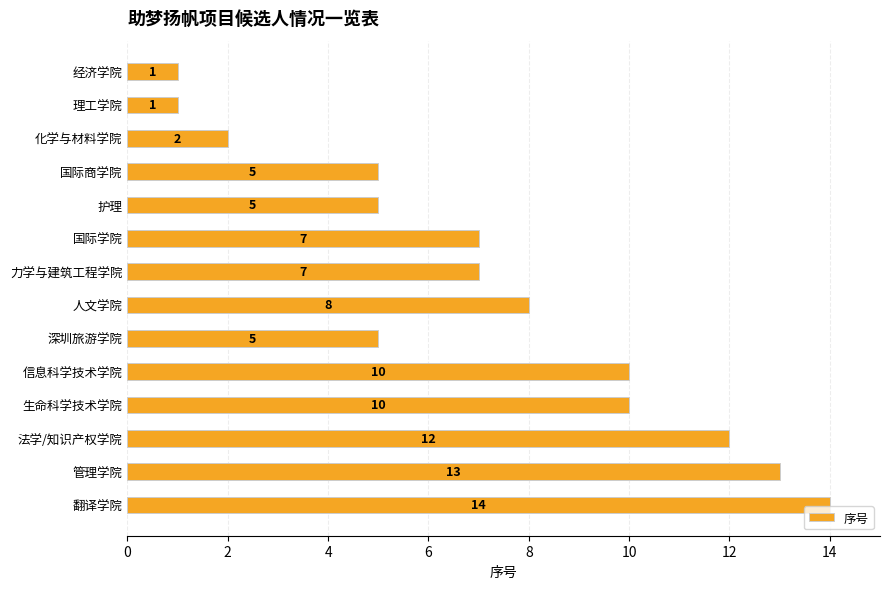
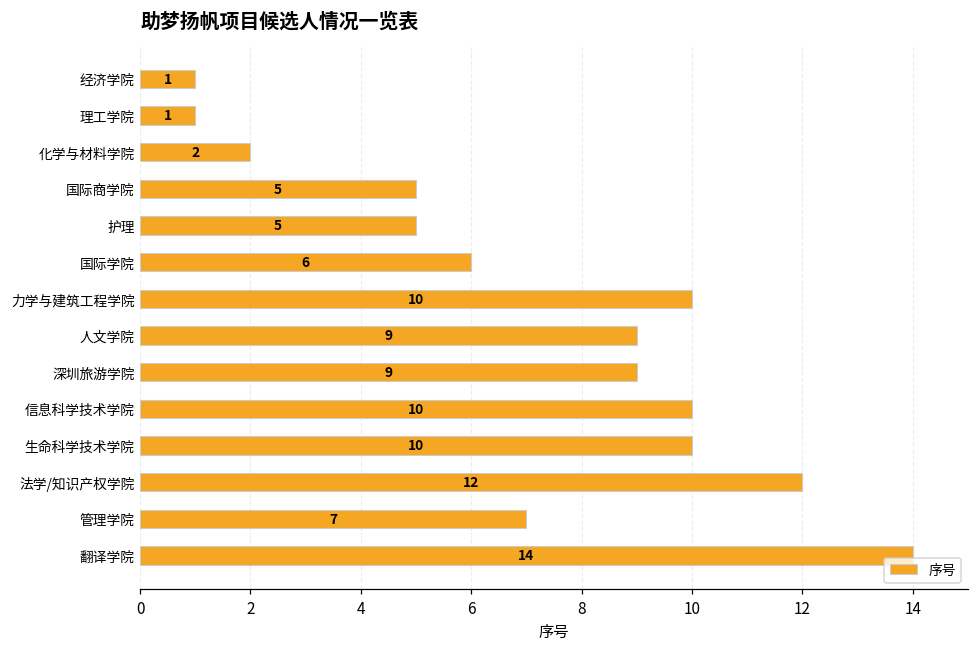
国际学院: 7 -> 6
力学与建筑工程学院: 7 -> 10
人文学院: 8 -> 9
深圳旅游学院: 5 -> 9
管理学院: 13 -> 7
